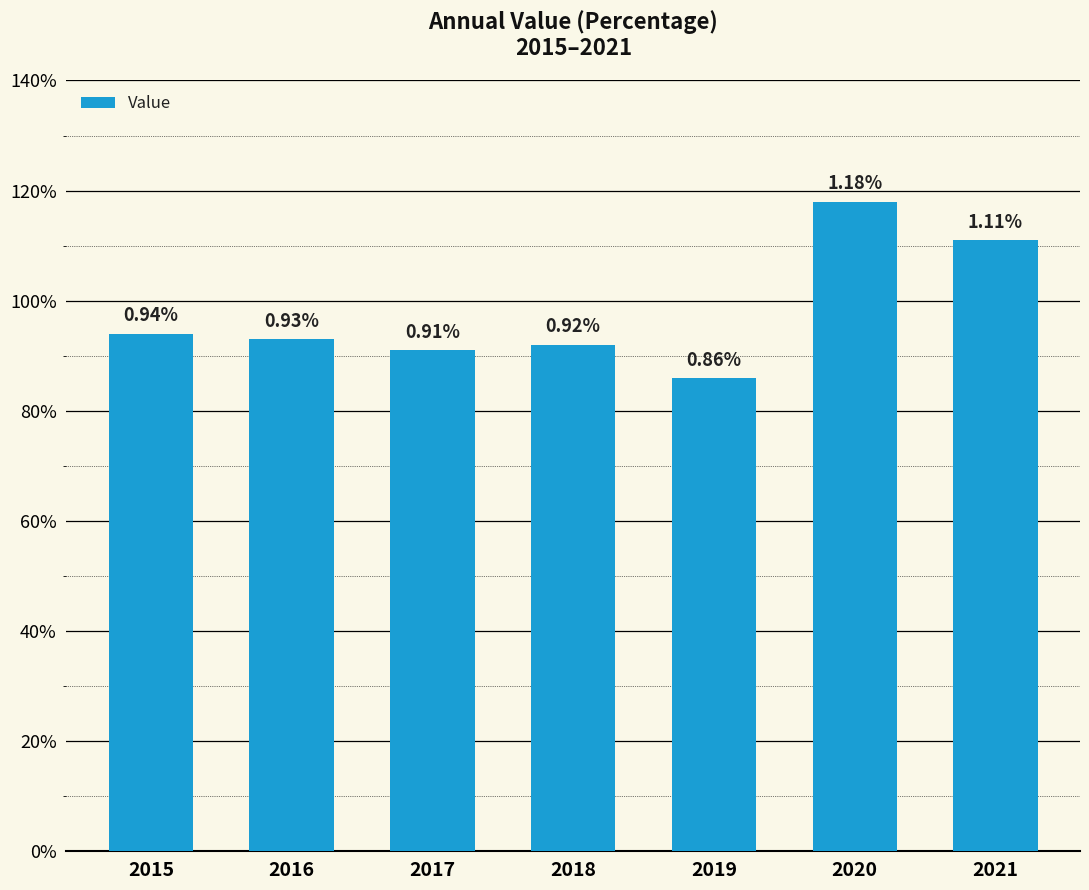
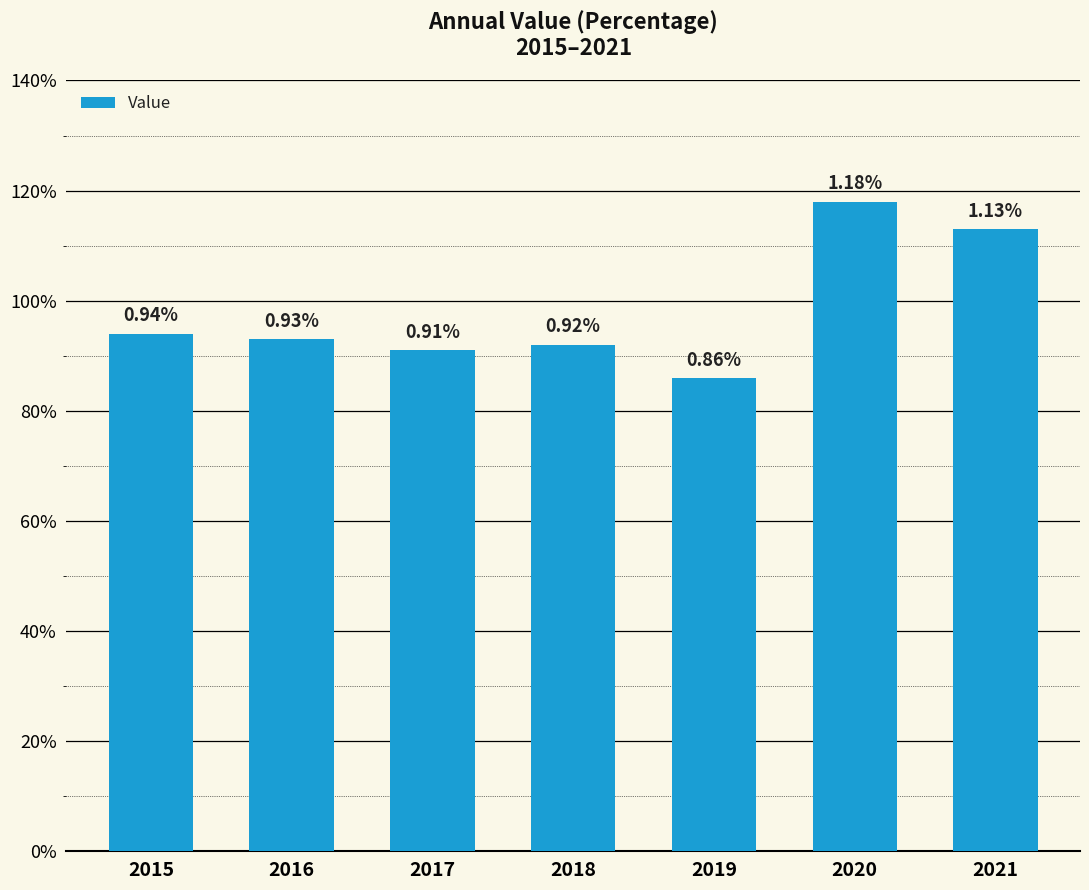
2021: 1.11% -> 1.13%
